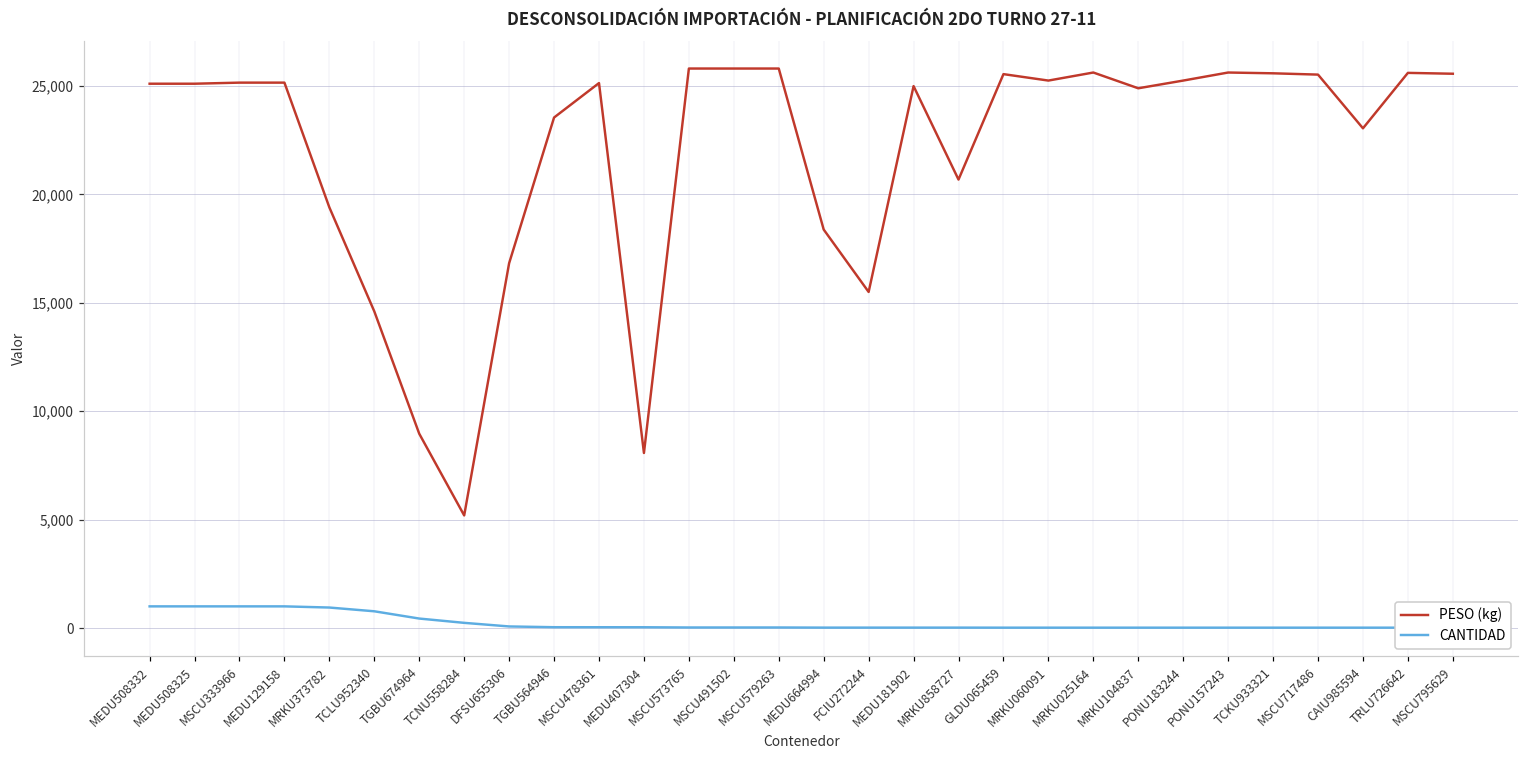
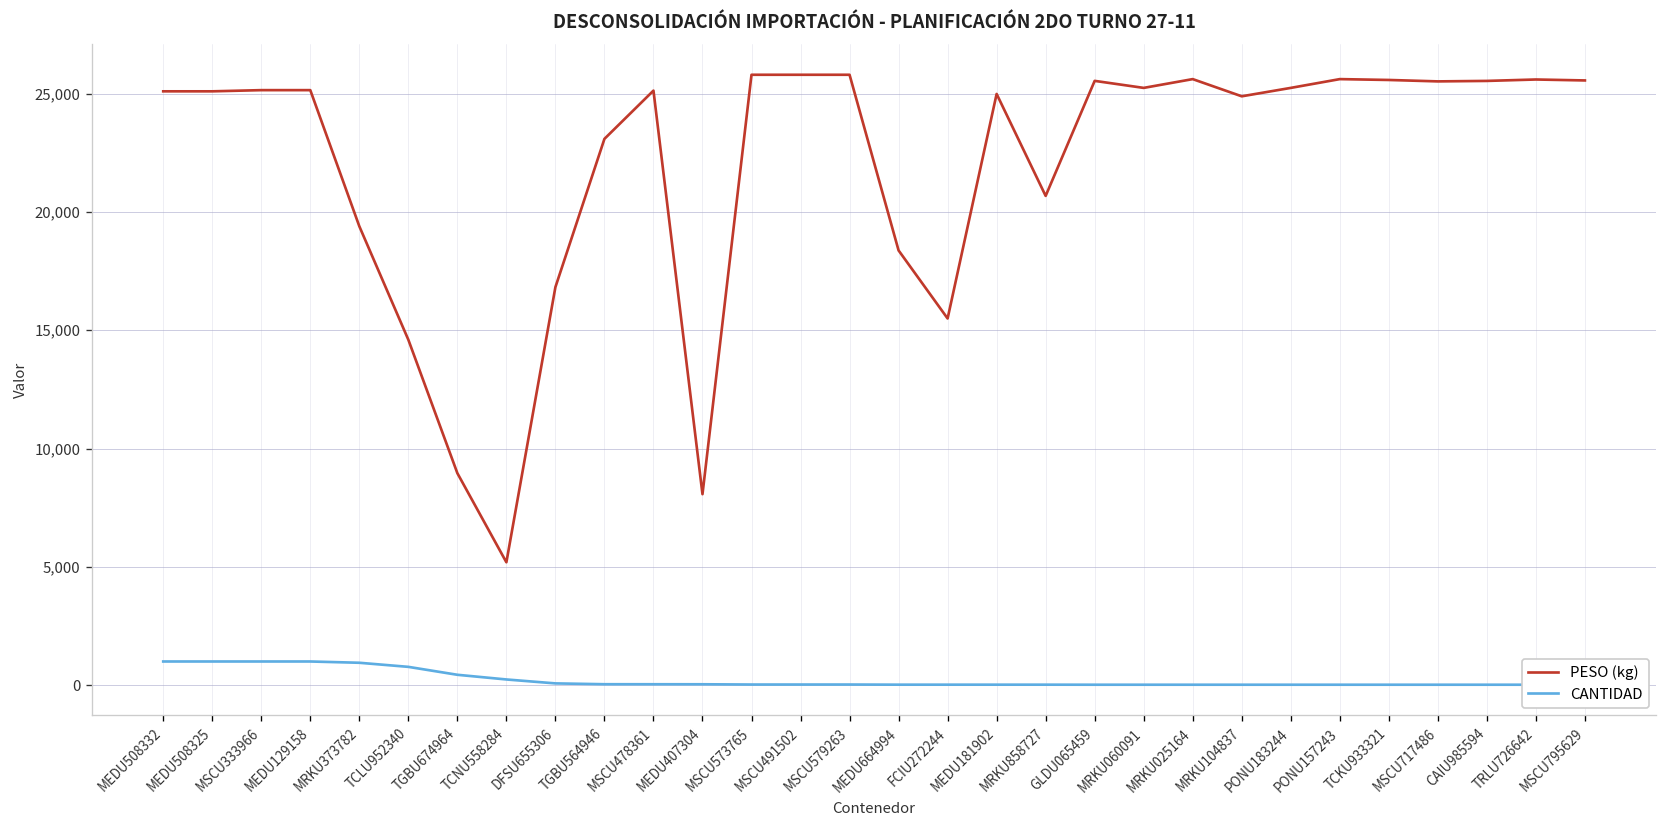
PESO (kg), TGBU564946: 23,500 -> 23,100
PESO (kg), CAIU985594: 23,000 -> 25,500
